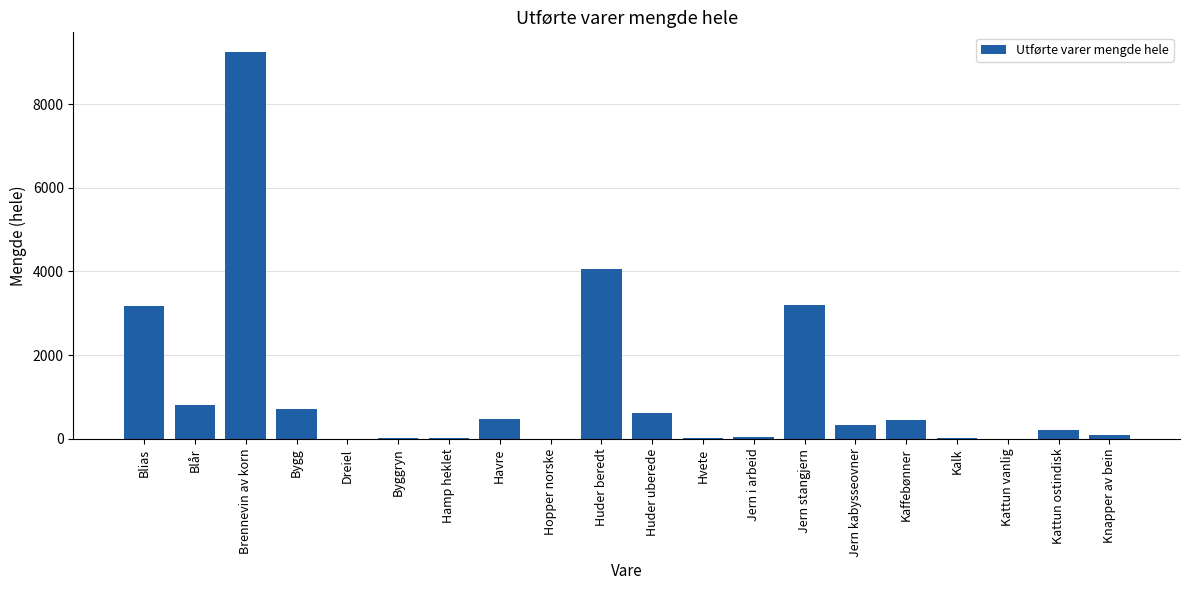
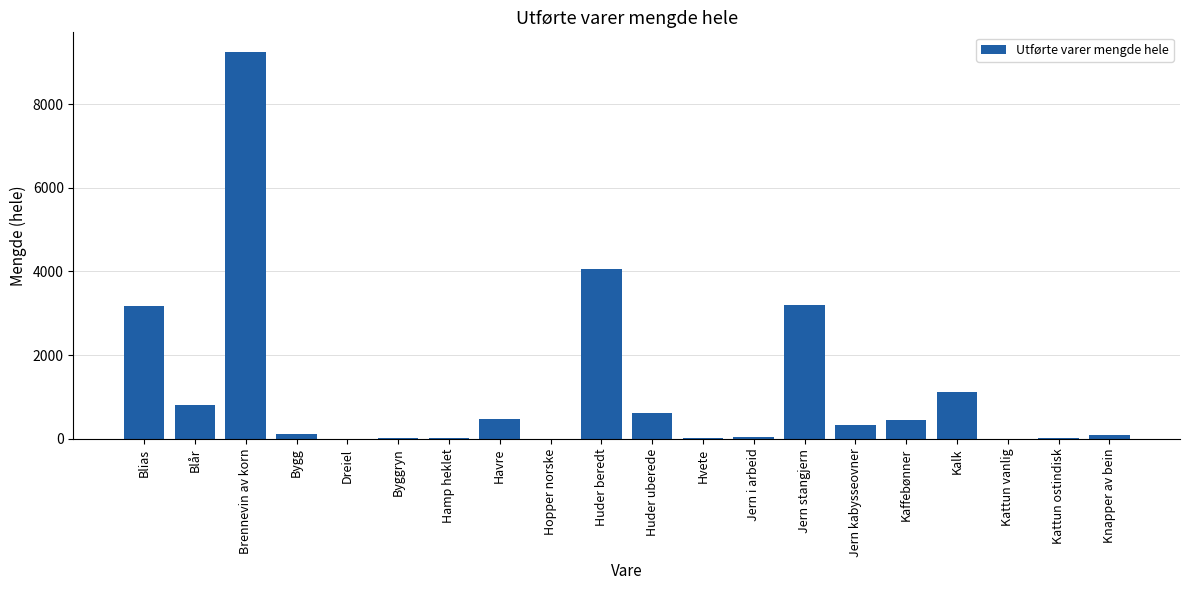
Bygg: 700 -> 100
Kalk: 0 -> 1100
Kattun ostindisk: 200 -> 0
